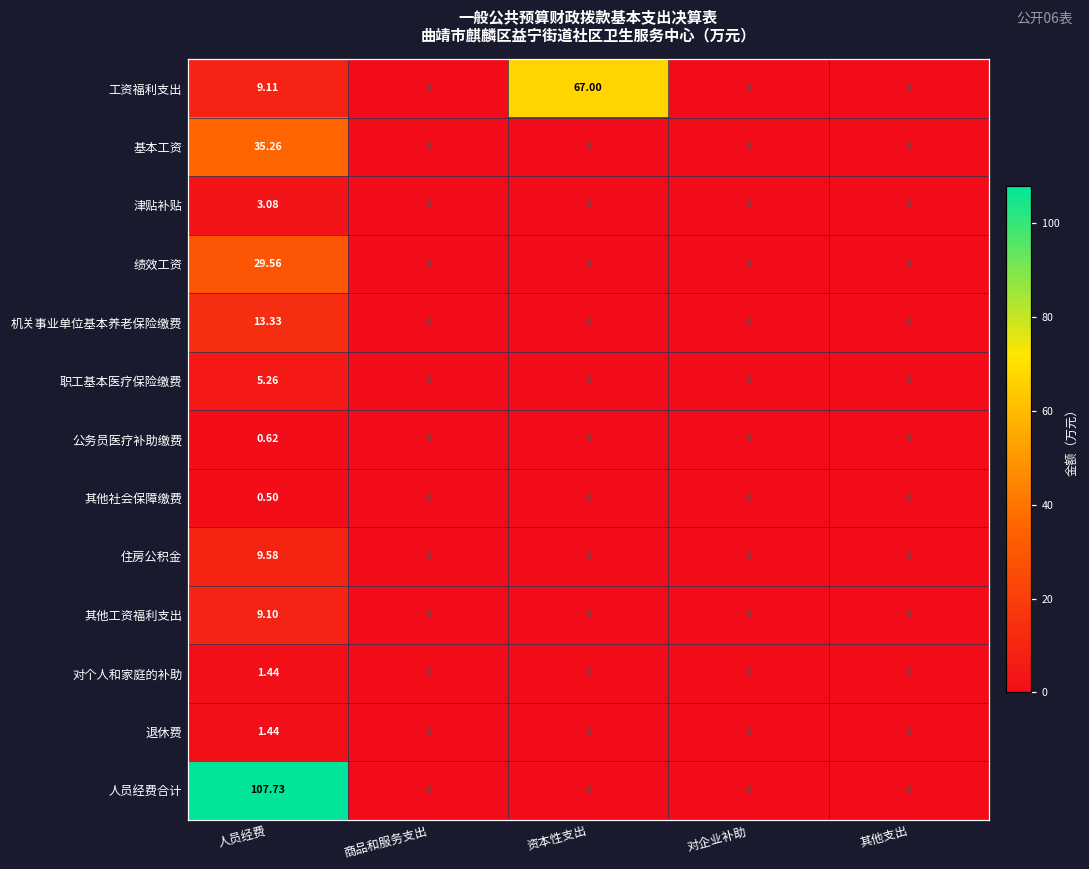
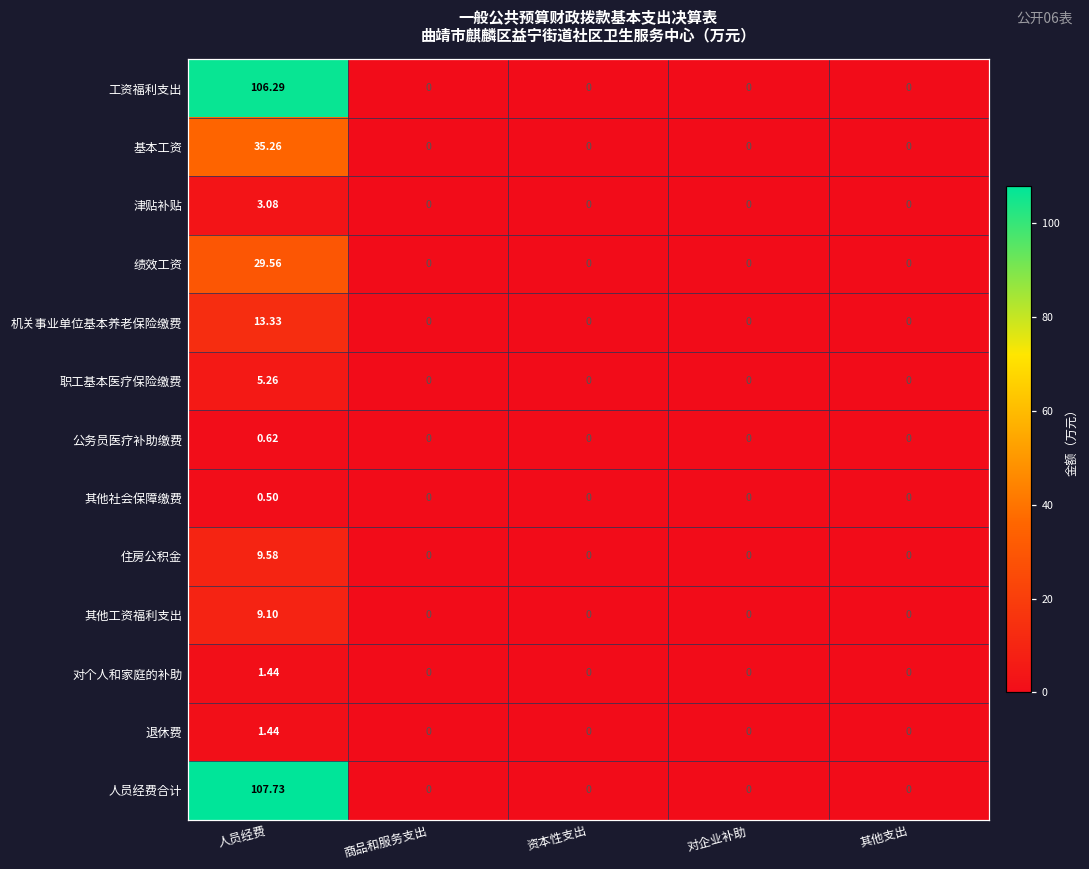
工资福利支出, 人员经费: 9.11 -> 106.29
工资福利支出, 资本性支出: 67.00 -> 0
